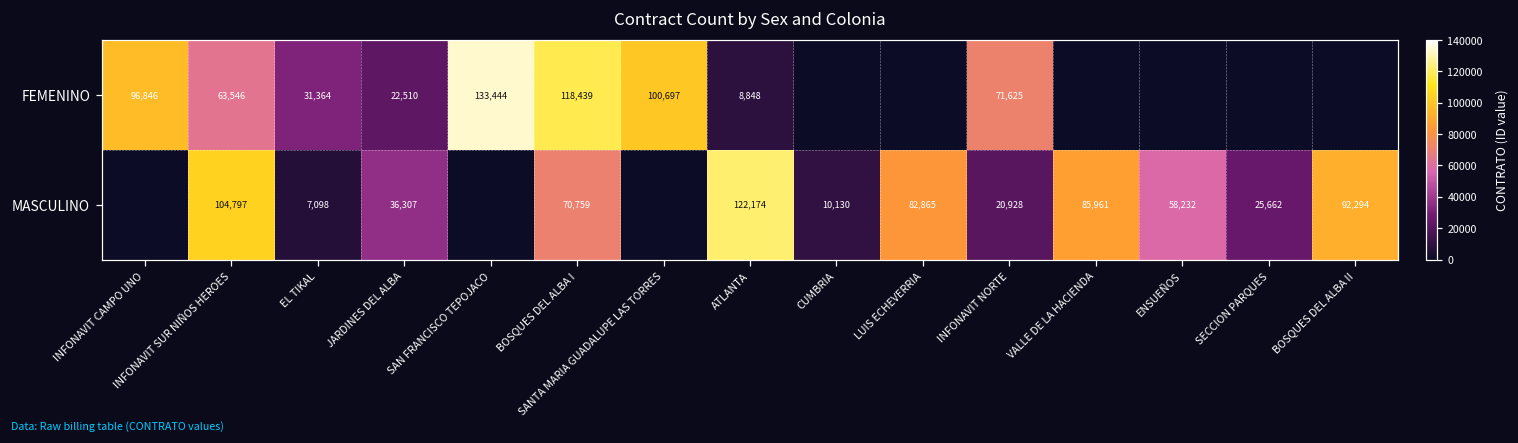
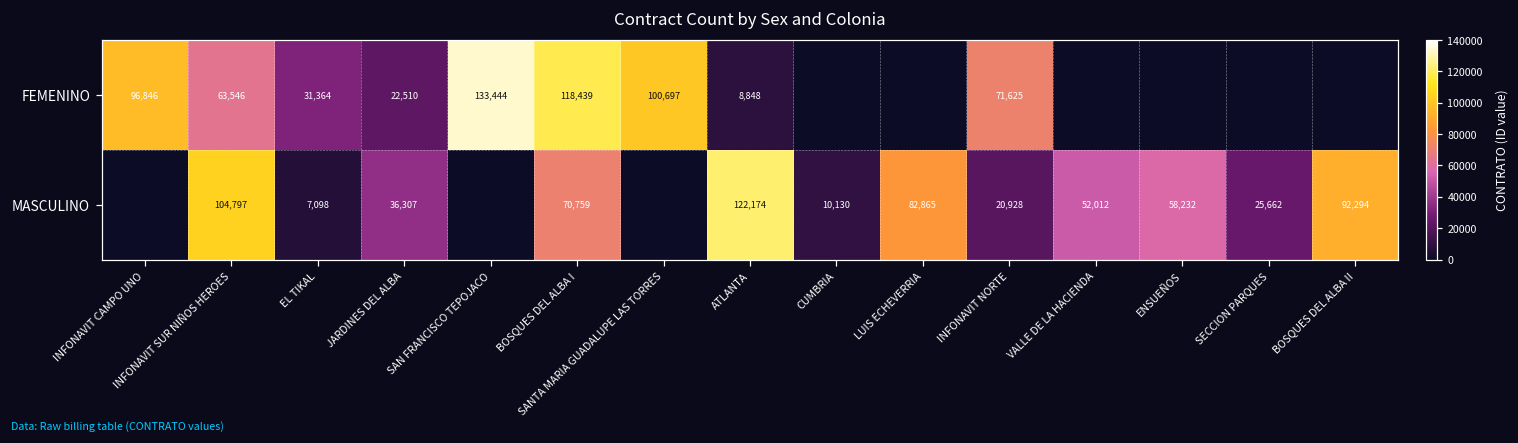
MASCULINO, VALLE DE LA HACIENDA: 85,961 -> 52,012
